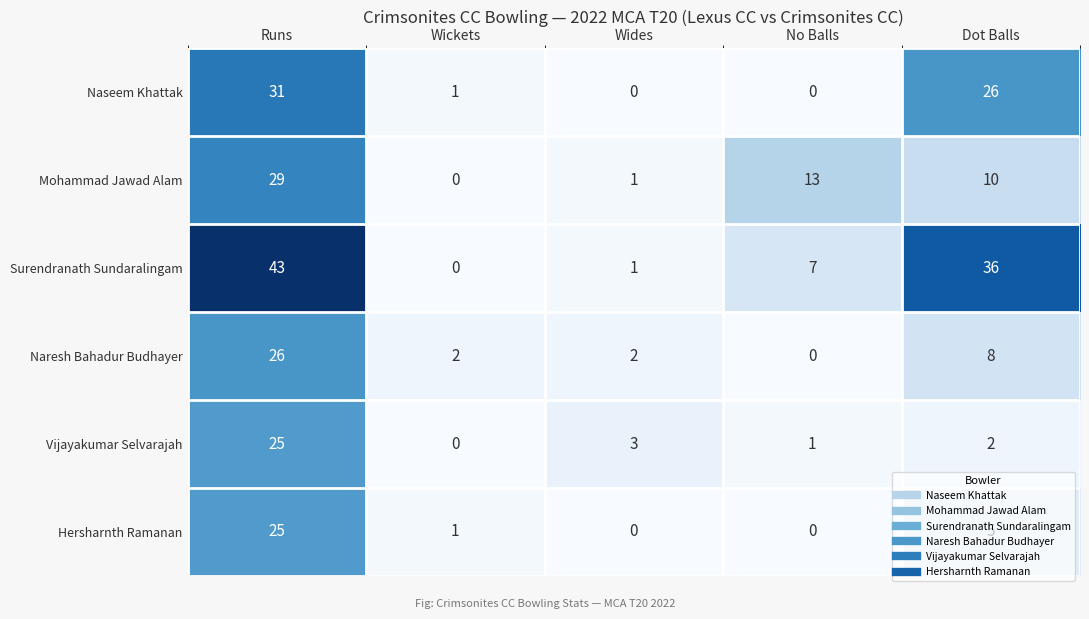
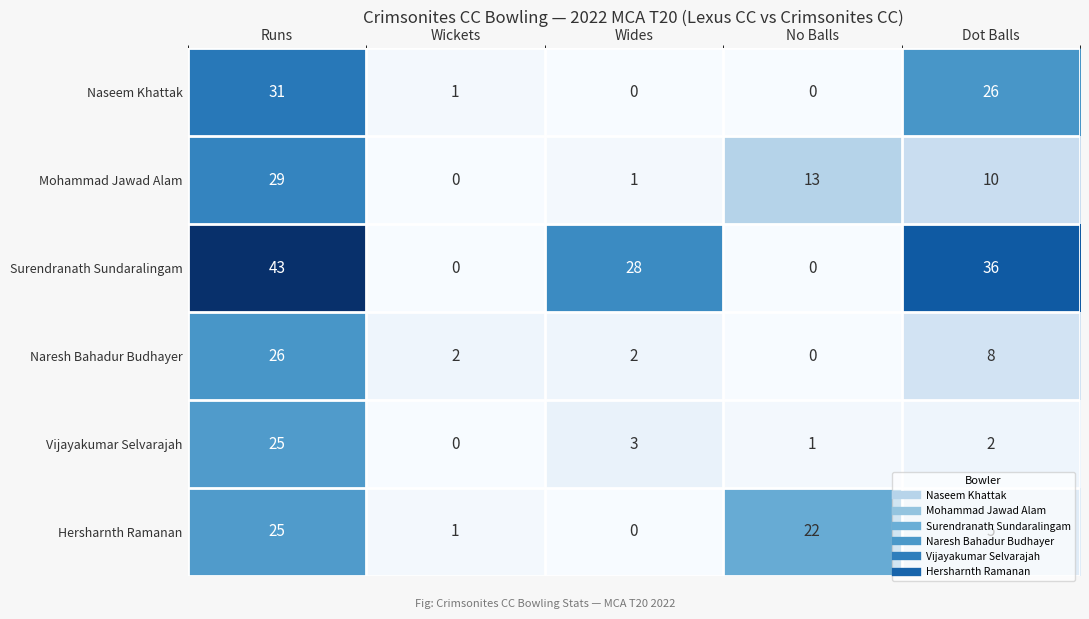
Surendranath Sundaralingam, Wides: 1 -> 28
Surendranath Sundaralingam, No Balls: 7 -> 0
Hersharnth Ramanan, No Balls: 0 -> 22
